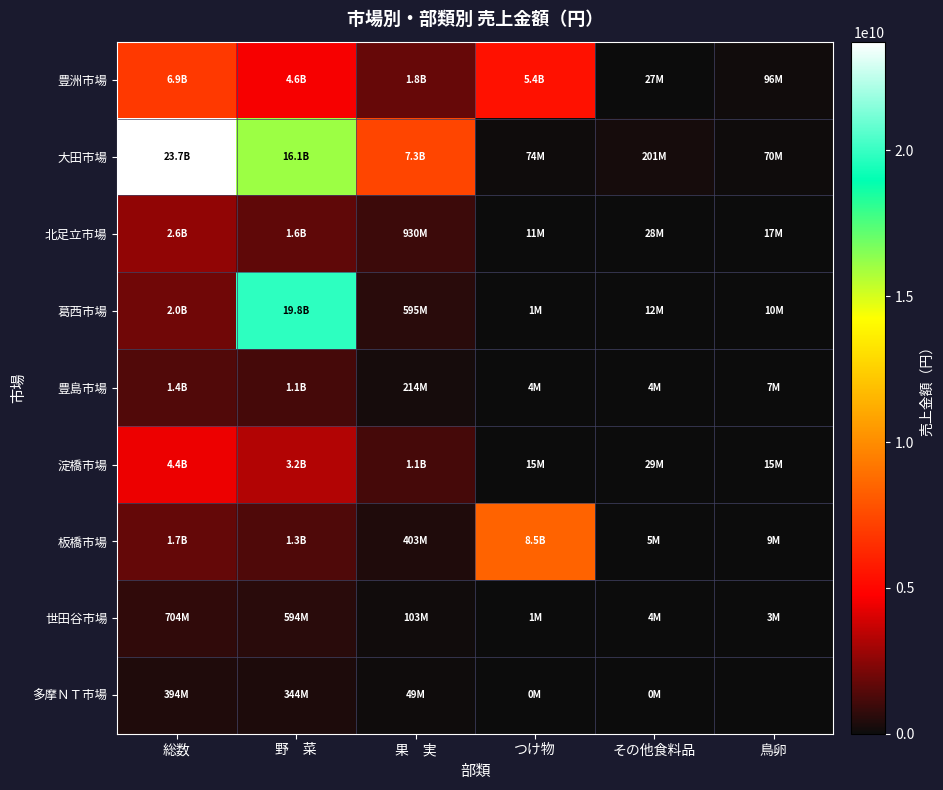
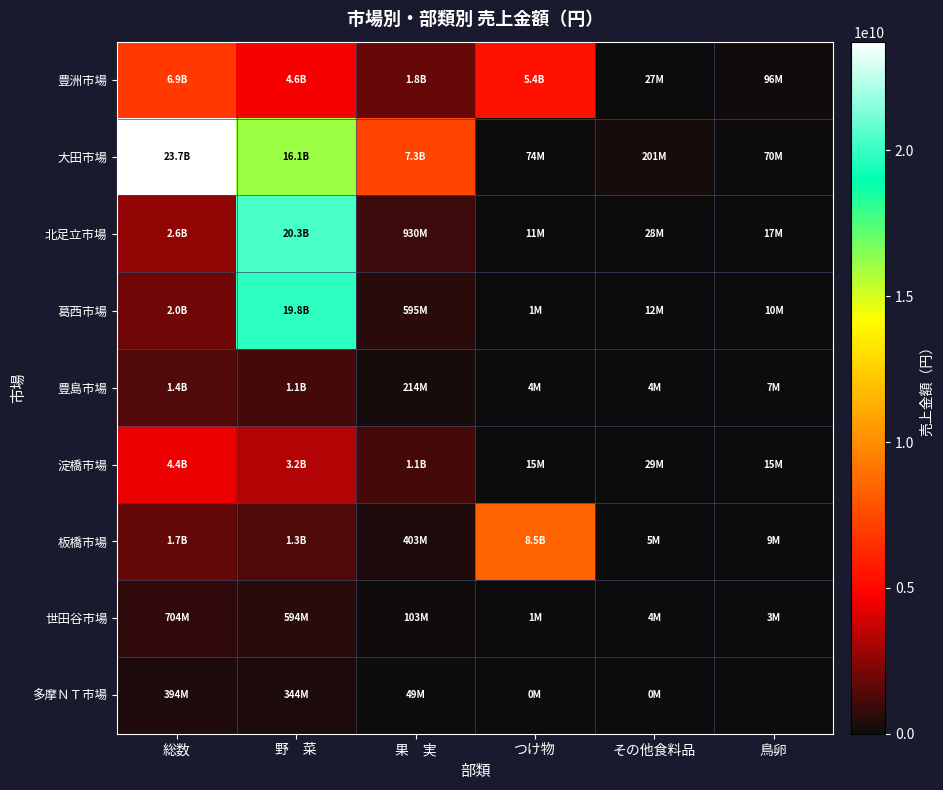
北足立市場, 野 菜: 1.6B -> 20.3B
